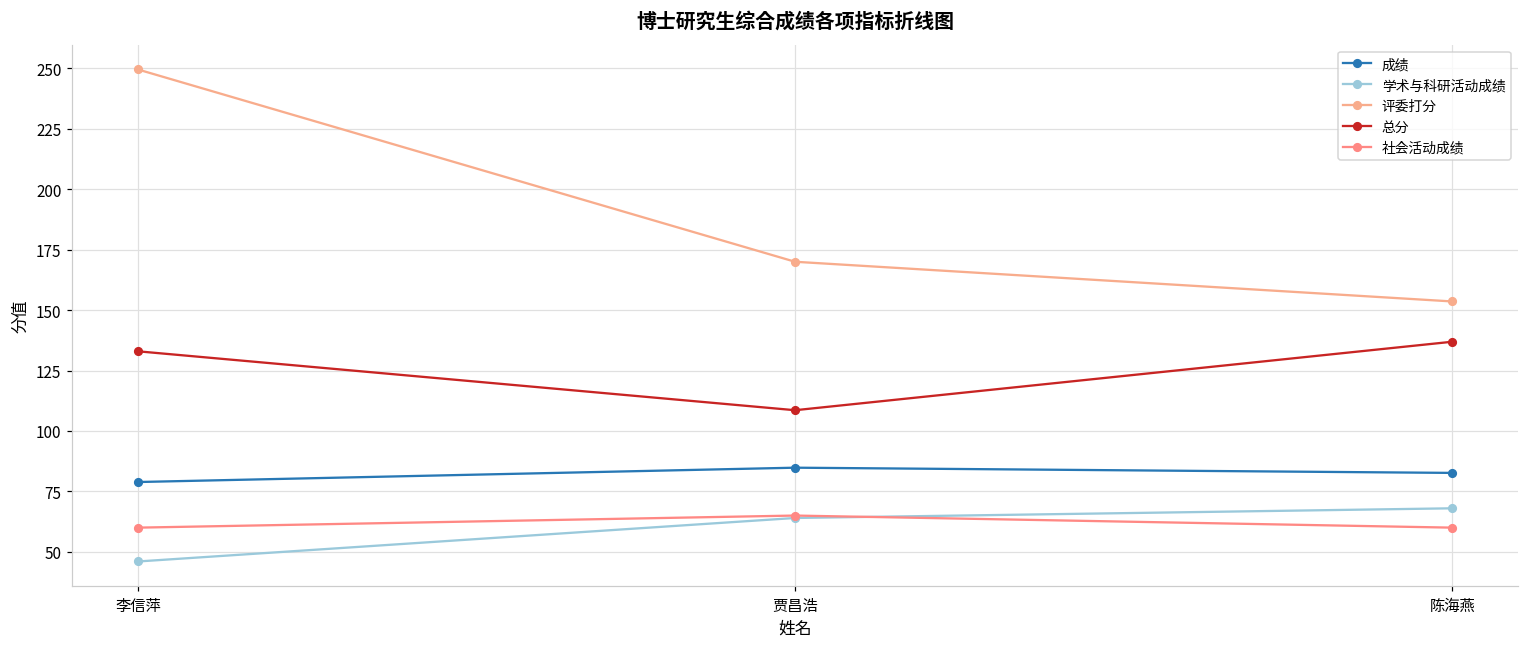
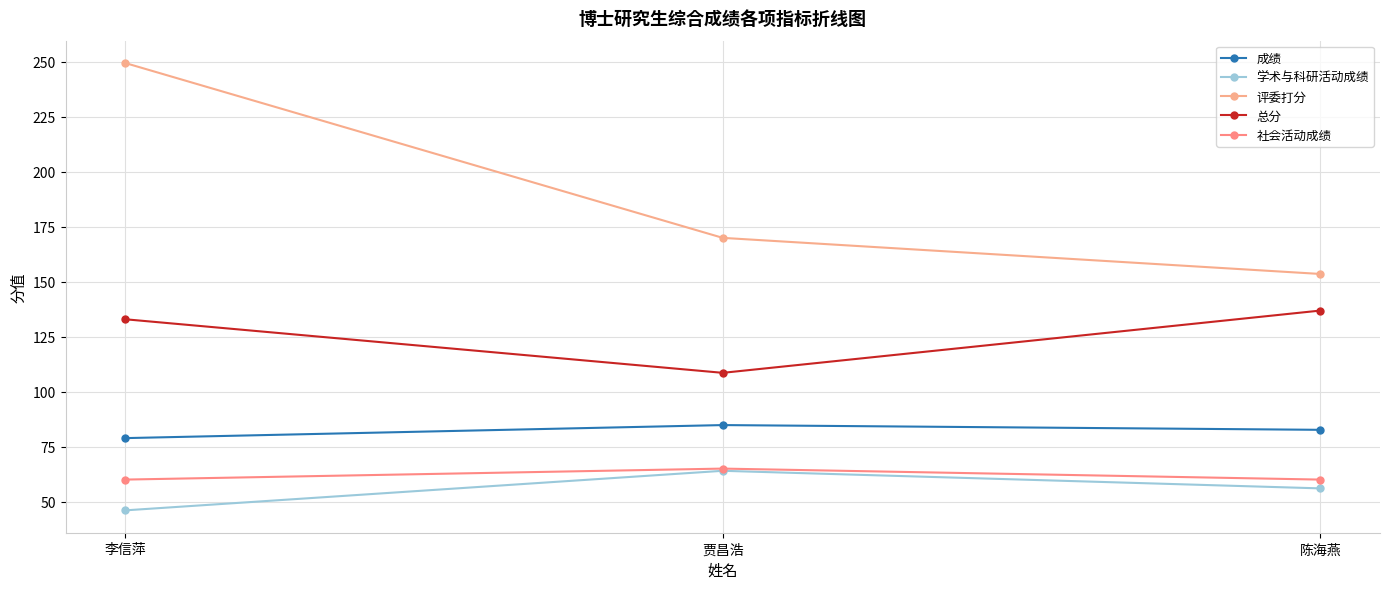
学术与科研活动成绩, 陈海燕: 68 -> 56
